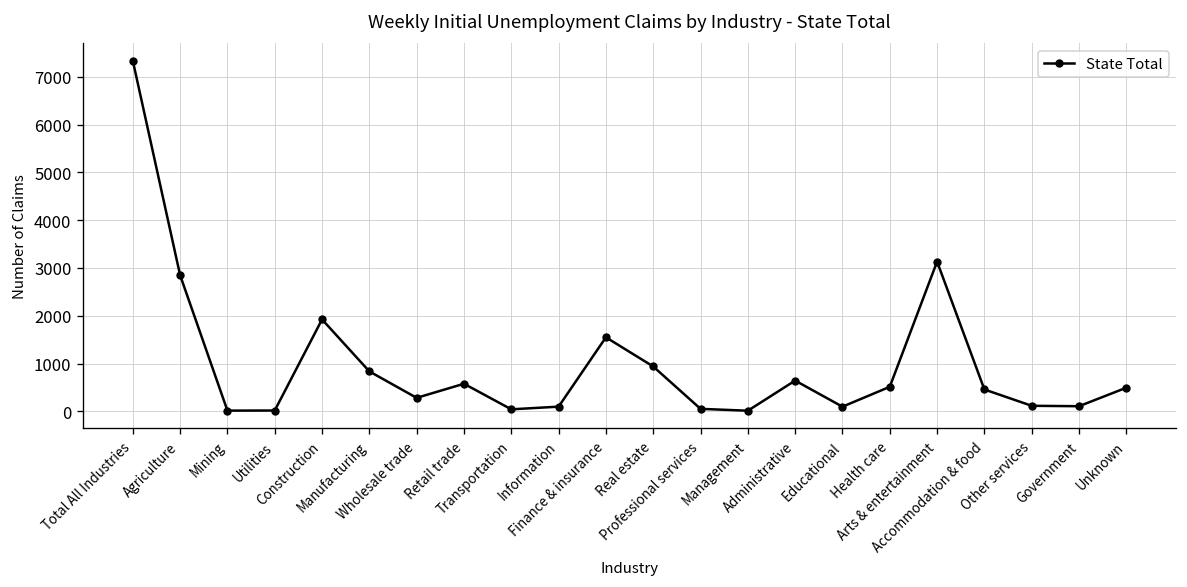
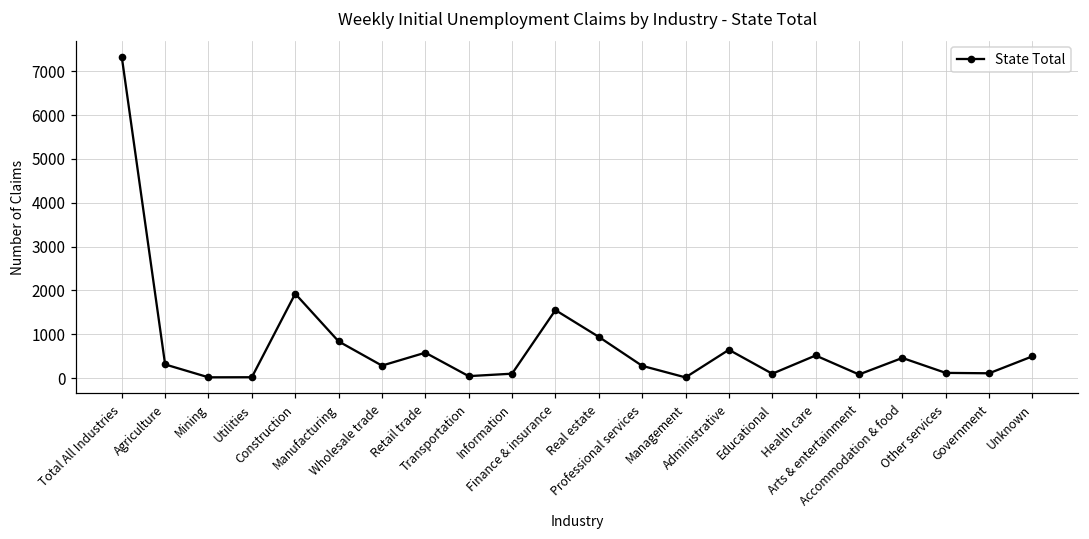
Agriculture: 2800 -> 300
Professional services: 100 -> 300
Arts & entertainment: 3100 -> 100
